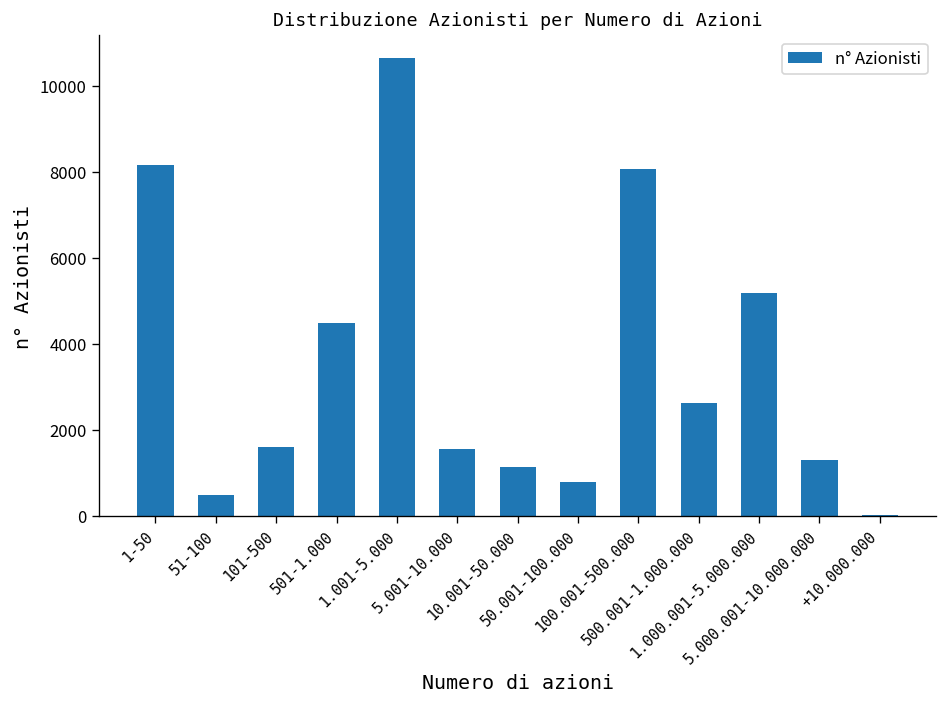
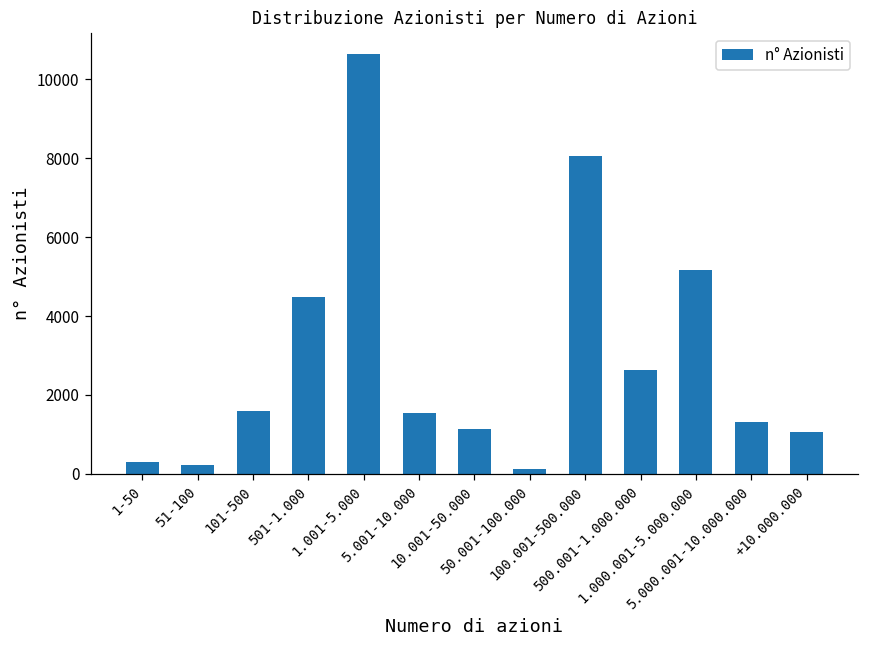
1-50: 8200 -> 300
51-100: 500 -> 200
50.001-100.000: 800 -> 100
+10.000.000: 0 -> 1100
